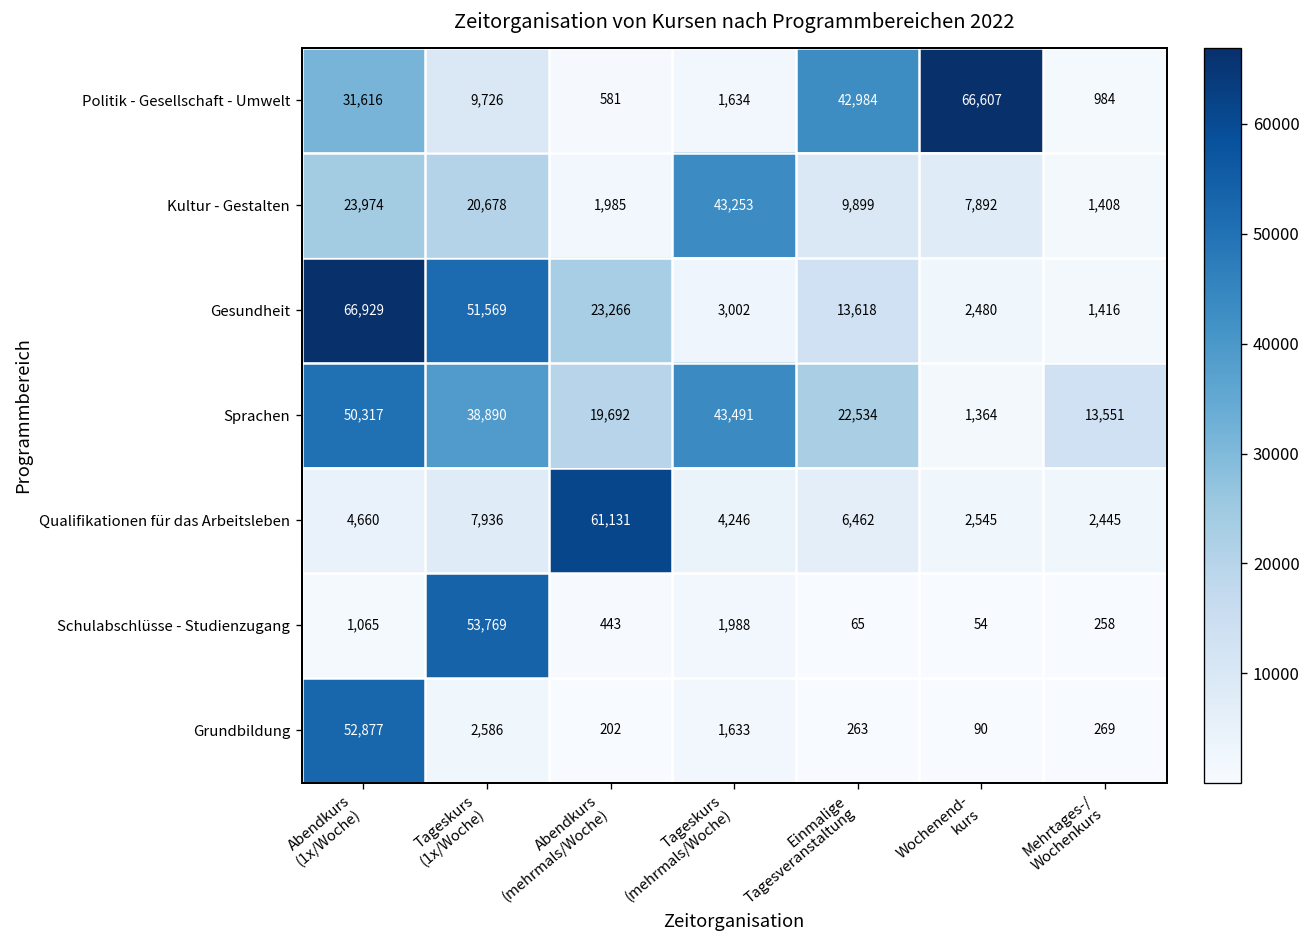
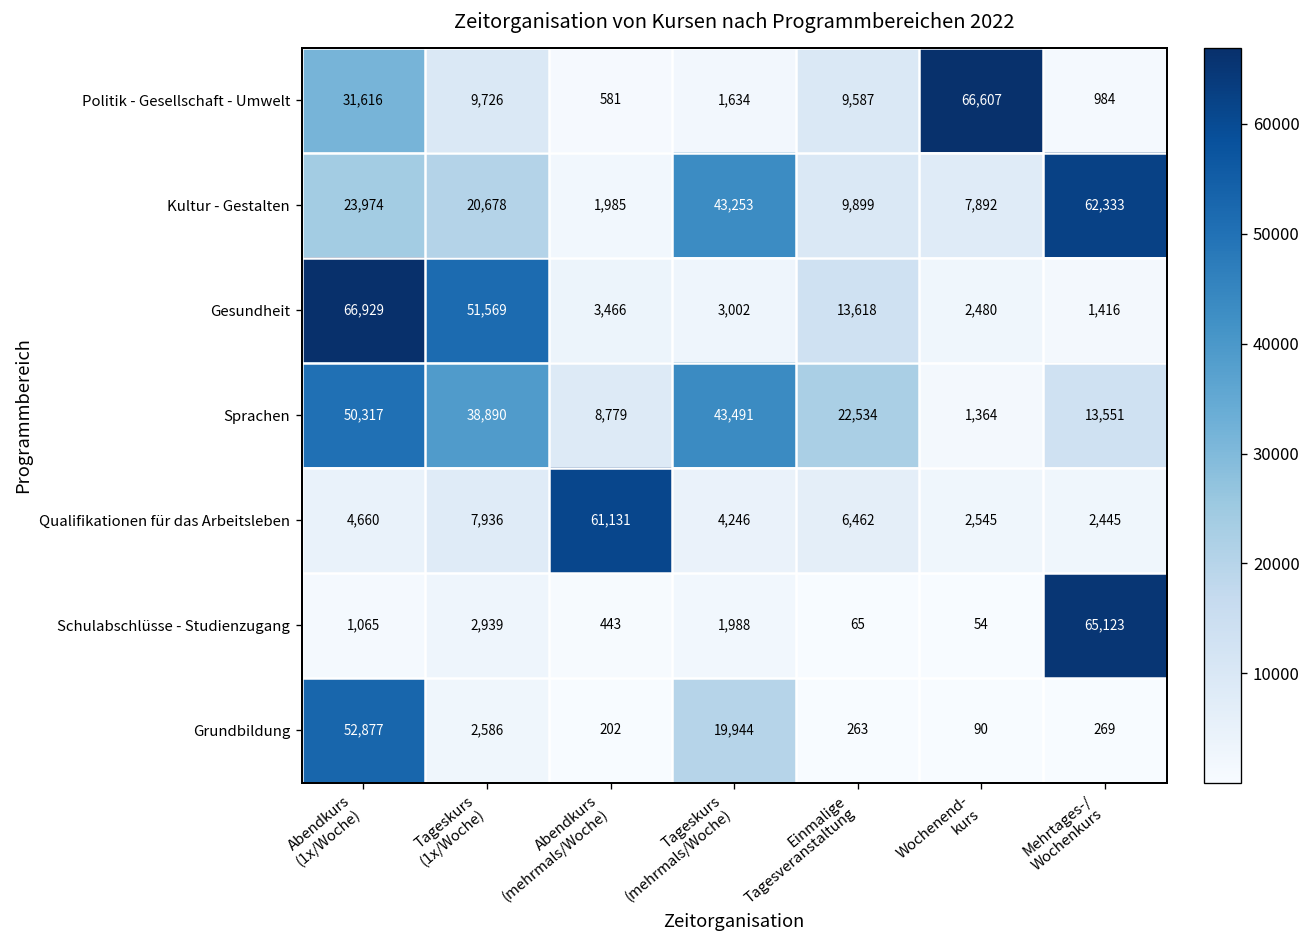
Politik - Gesellschaft - Umwelt, Einmalige Tagesveranstaltung: 42,984 -> 9,587
Kultur - Gestalten, Mehrtages-/ Wochenkurs: 1,408 -> 62,333
Gesundheit, Abendkurs (mehrmals/Woche): 23,266 -> 3,466
Sprachen, Abendkurs (mehrmals/Woche): 19,692 -> 8,779
Schulabschlüsse - Studienzugang, Tageskurs (1x/Woche): 53,769 -> 2,939
Schulabschlüsse - Studienzugang, Mehrtages-/ Wochenkurs: 258 -> 65,123
Grundbildung, Tageskurs (mehrmals/Woche): 1,633 -> 19,944
